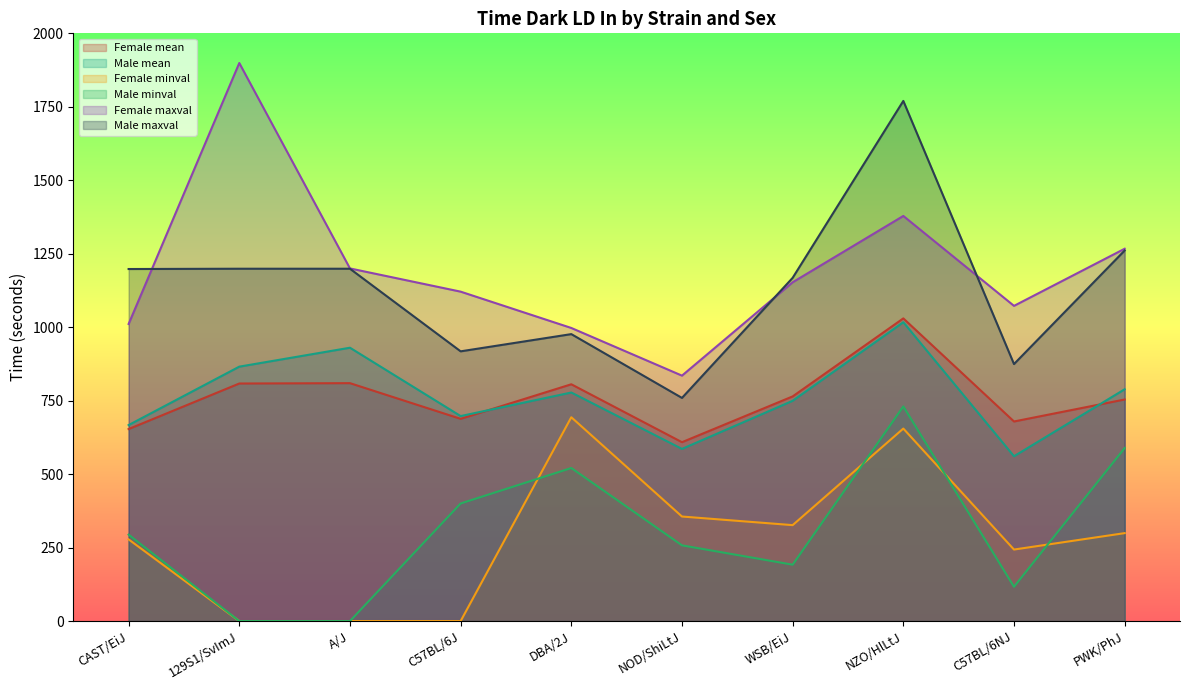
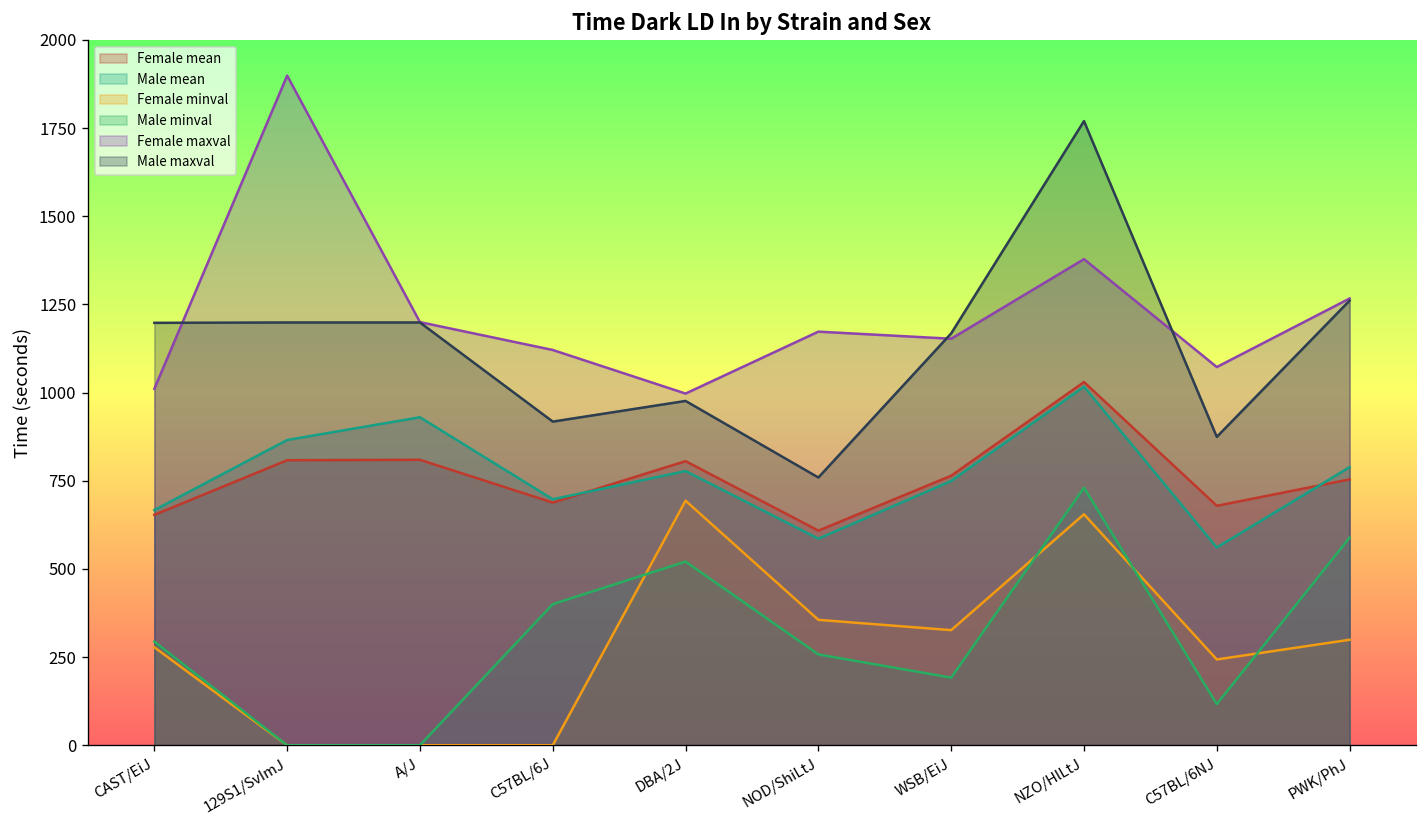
Female maxval, NOD/ShiLtJ: 840 -> 1170
